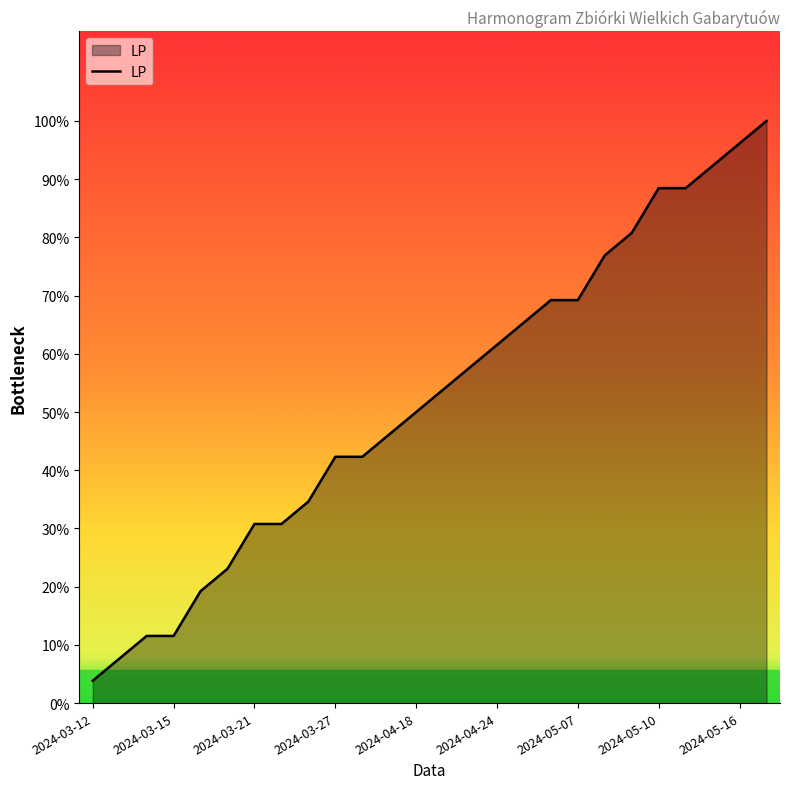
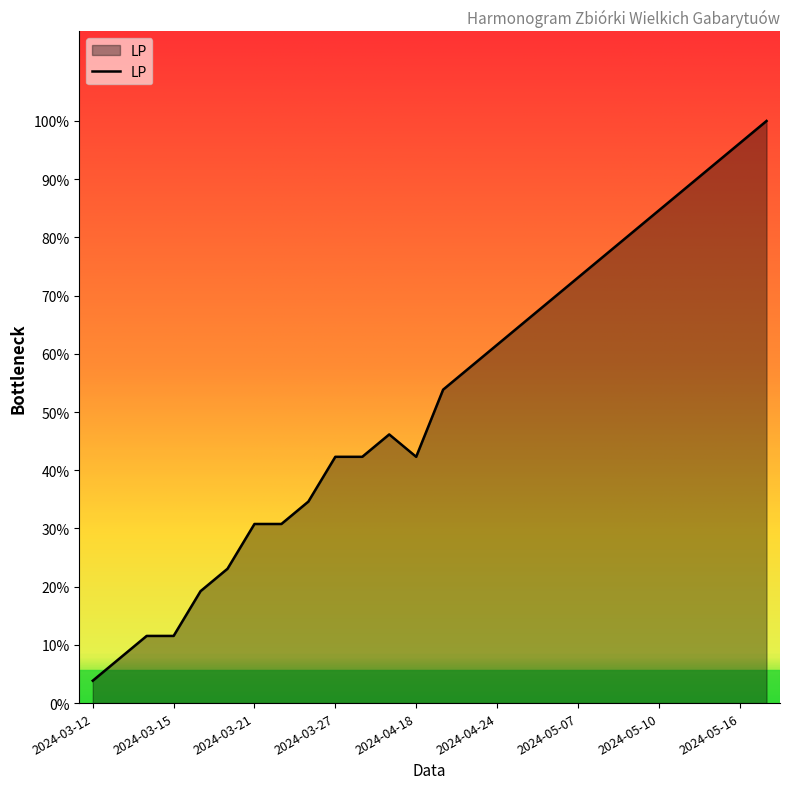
2024-04-18: 50% -> 42%
2024-05-07: 69% -> 73%
2024-05-10: 88% -> 85%
